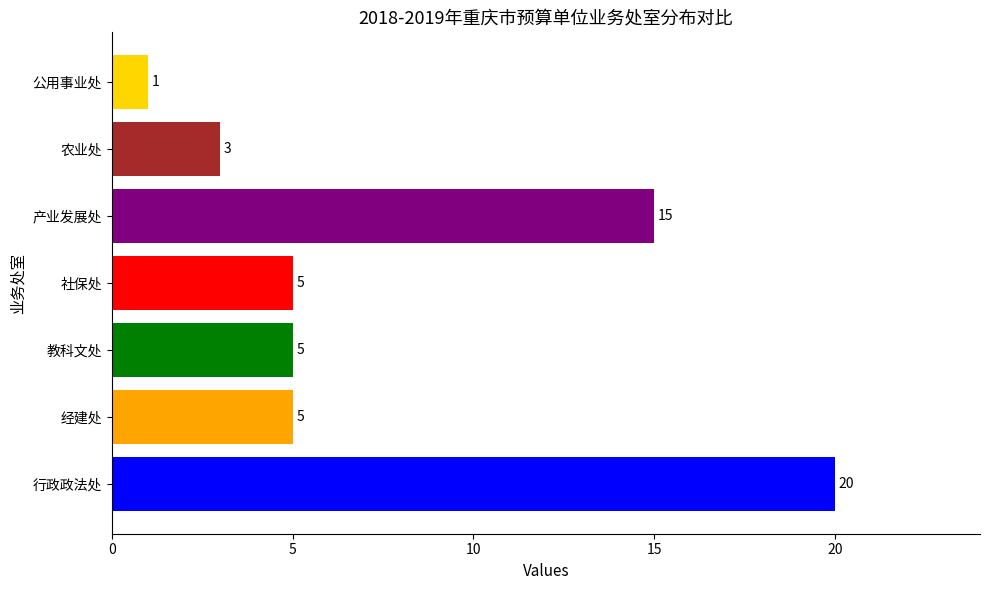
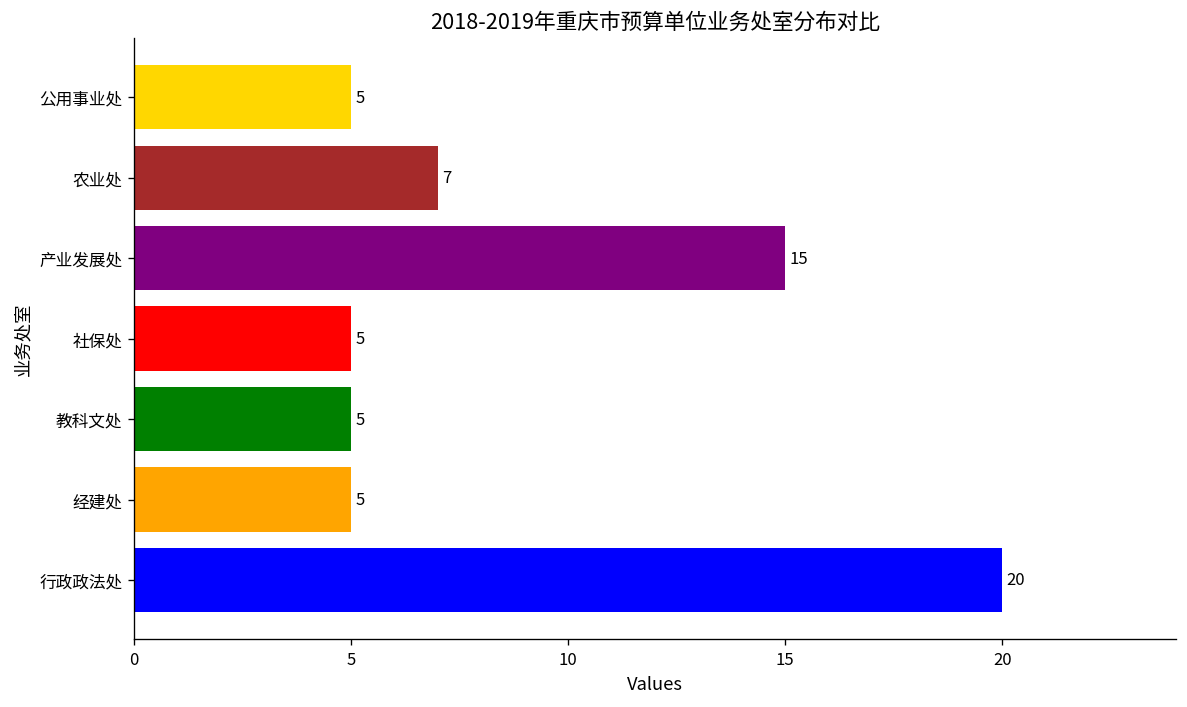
公用事业处: 1 -> 5
农业处: 3 -> 7
